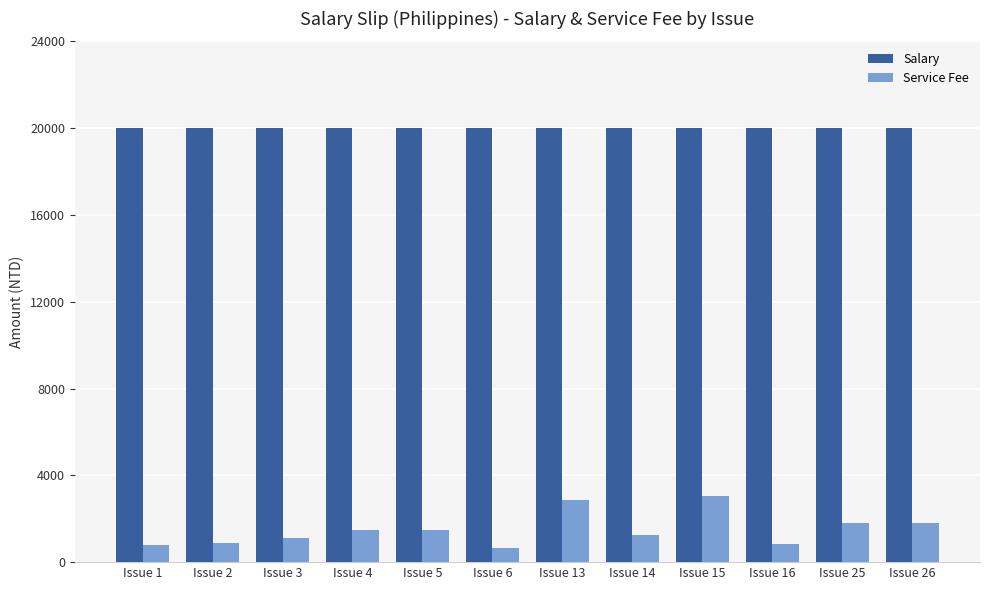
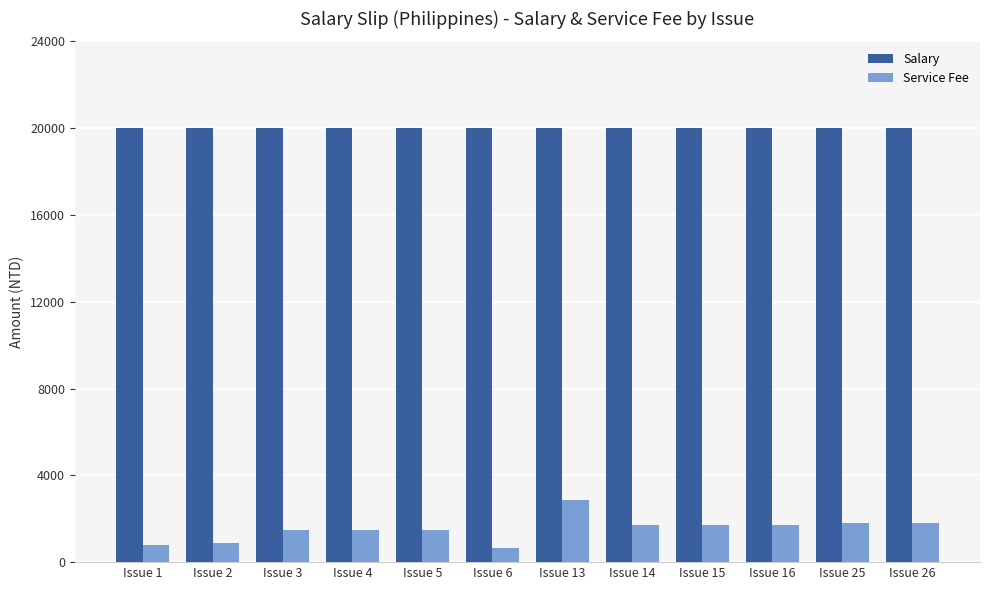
Service Fee, Issue 3: 1100 -> 1500
Service Fee, Issue 14: 1300 -> 1700
Service Fee, Issue 15: 3100 -> 1700
Service Fee, Issue 16: 800 -> 1700
